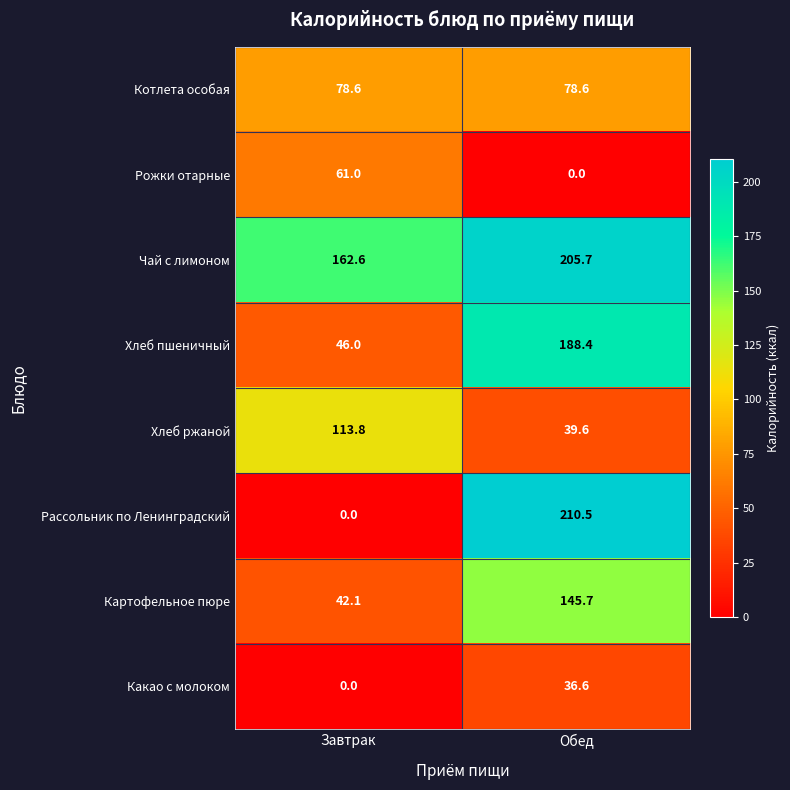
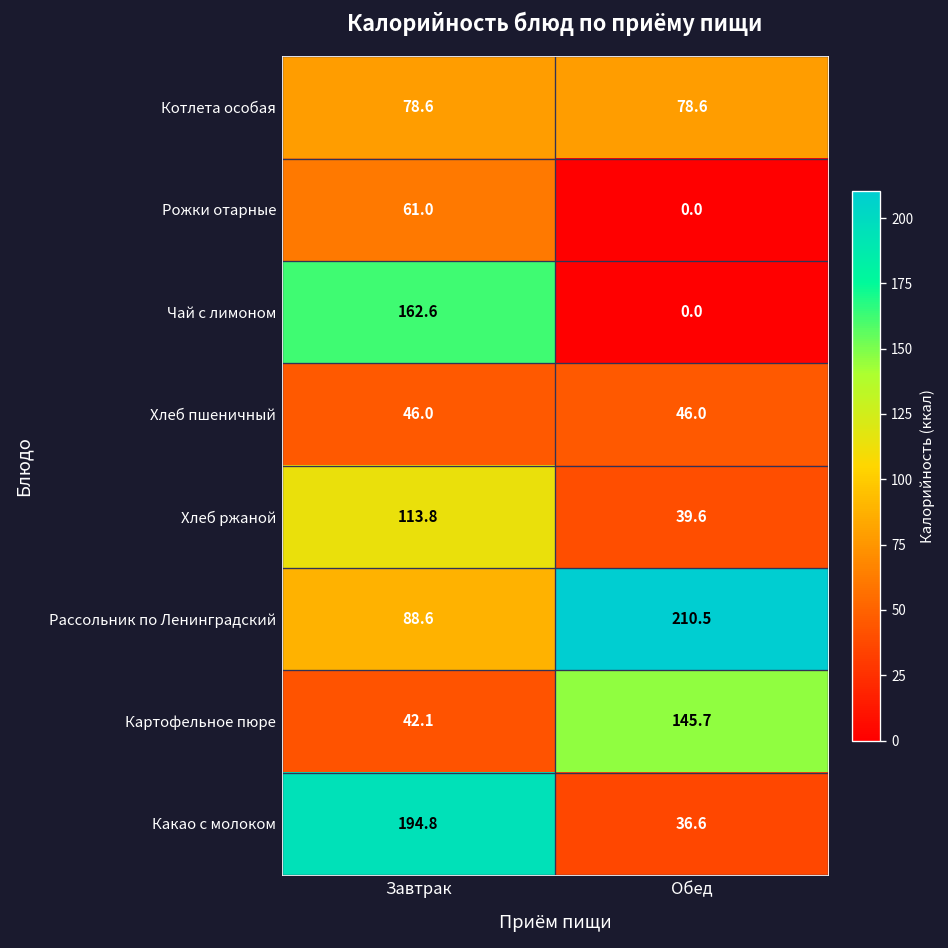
Чай с лимоном, Обед: 205.7 -> 0.0
Хлеб пшеничный, Обед: 188.4 -> 46.0
Рассольник по Ленинградский, Завтрак: 0.0 -> 88.6
Какао с молоком, Завтрак: 0.0 -> 194.8
